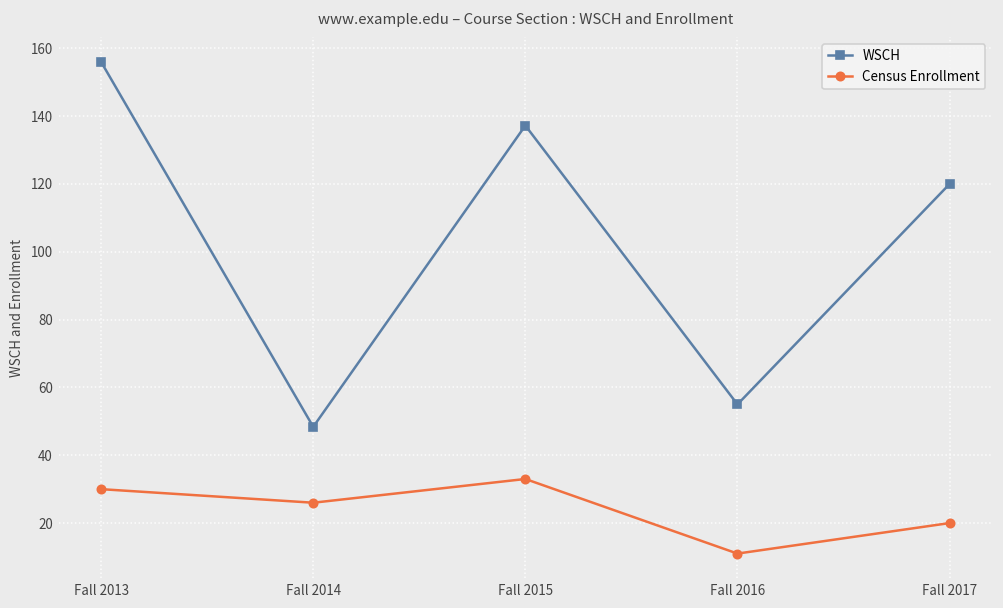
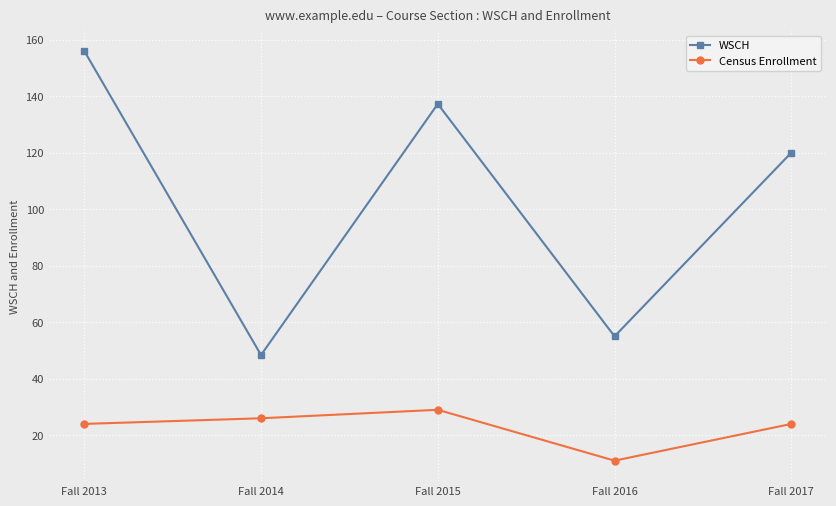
Census Enrollment, Fall 2013: 30 -> 24
Census Enrollment, Fall 2015: 33 -> 29
Census Enrollment, Fall 2017: 20 -> 24
